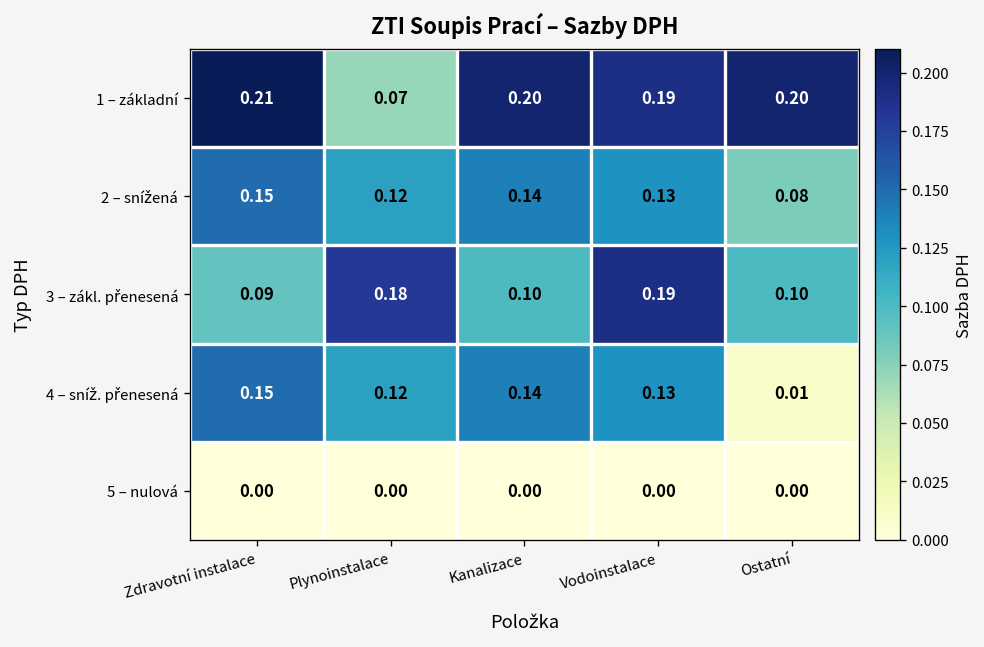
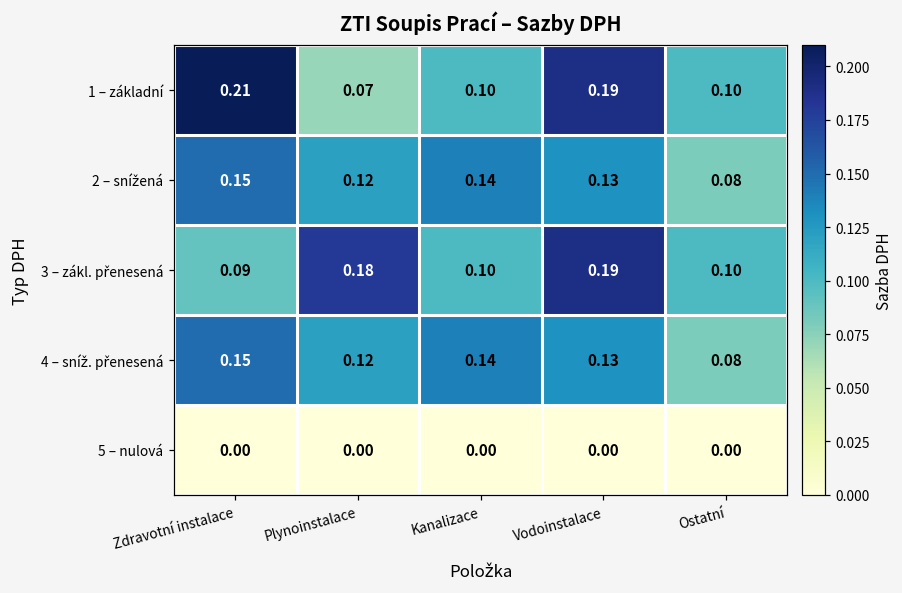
1 – základní, Kanalizace: 0.20 -> 0.10
1 – základní, Ostatní: 0.20 -> 0.10
4 – sníž. přenesená, Ostatní: 0.01 -> 0.08
